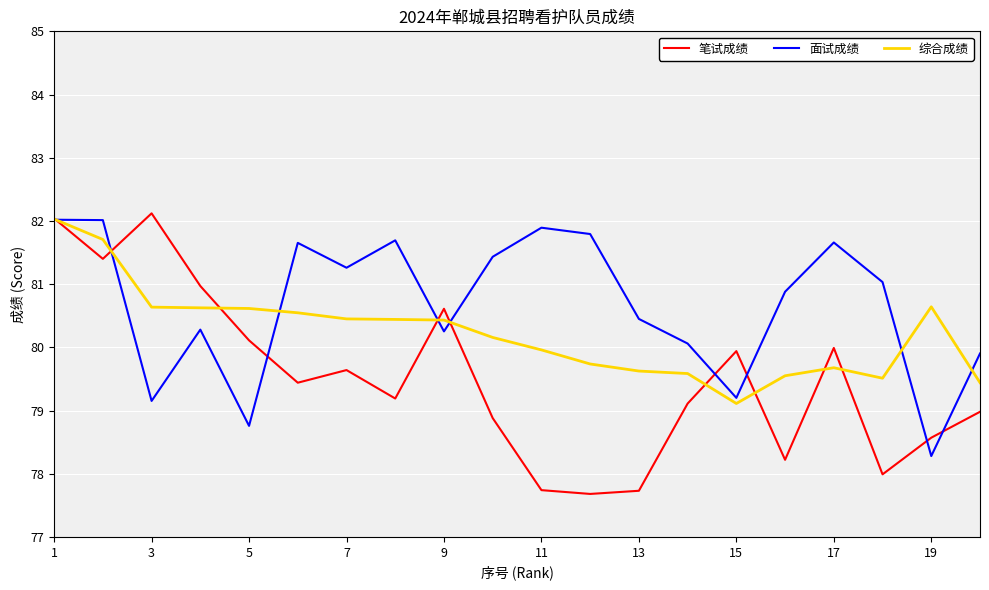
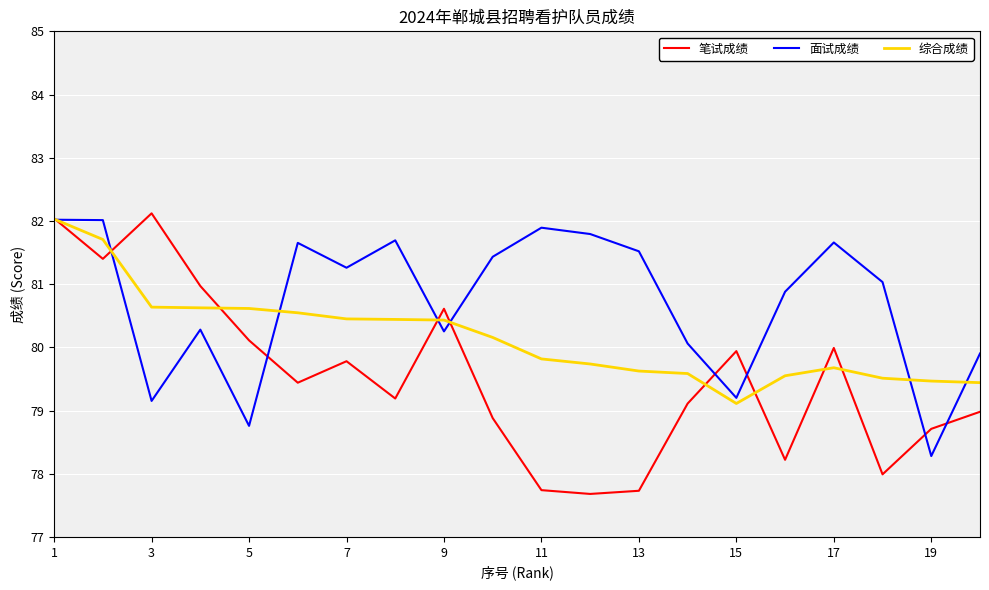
笔试成绩, 7: 79.6 -> 79.8
综合成绩, 11: 80.0 -> 79.8
面试成绩, 13: 80.4 -> 81.5
笔试成绩, 19: 78.6 -> 78.7
综合成绩, 19: 80.6 -> 79.5
